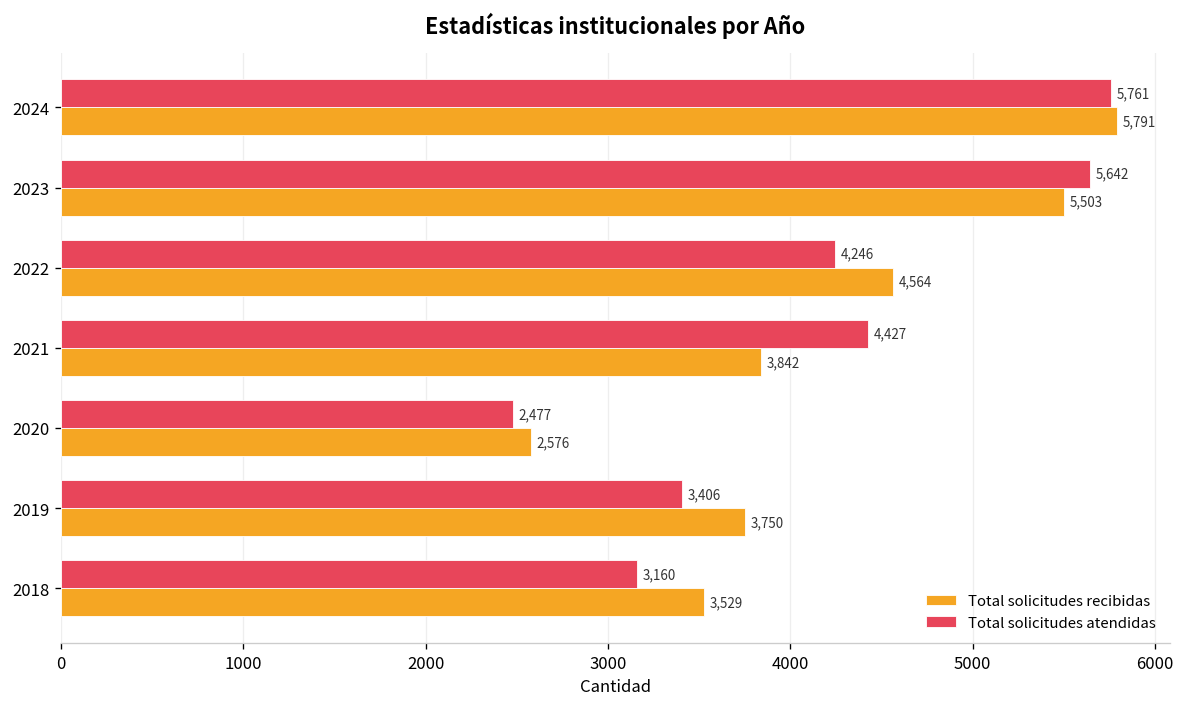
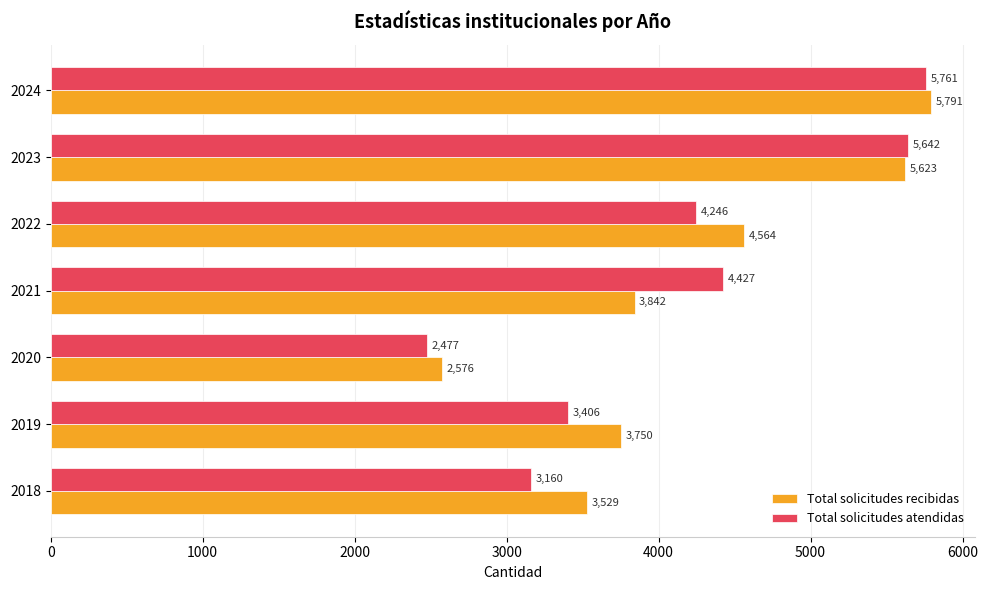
Total solicitudes recibidas, 2023: 5,503 -> 5,623
